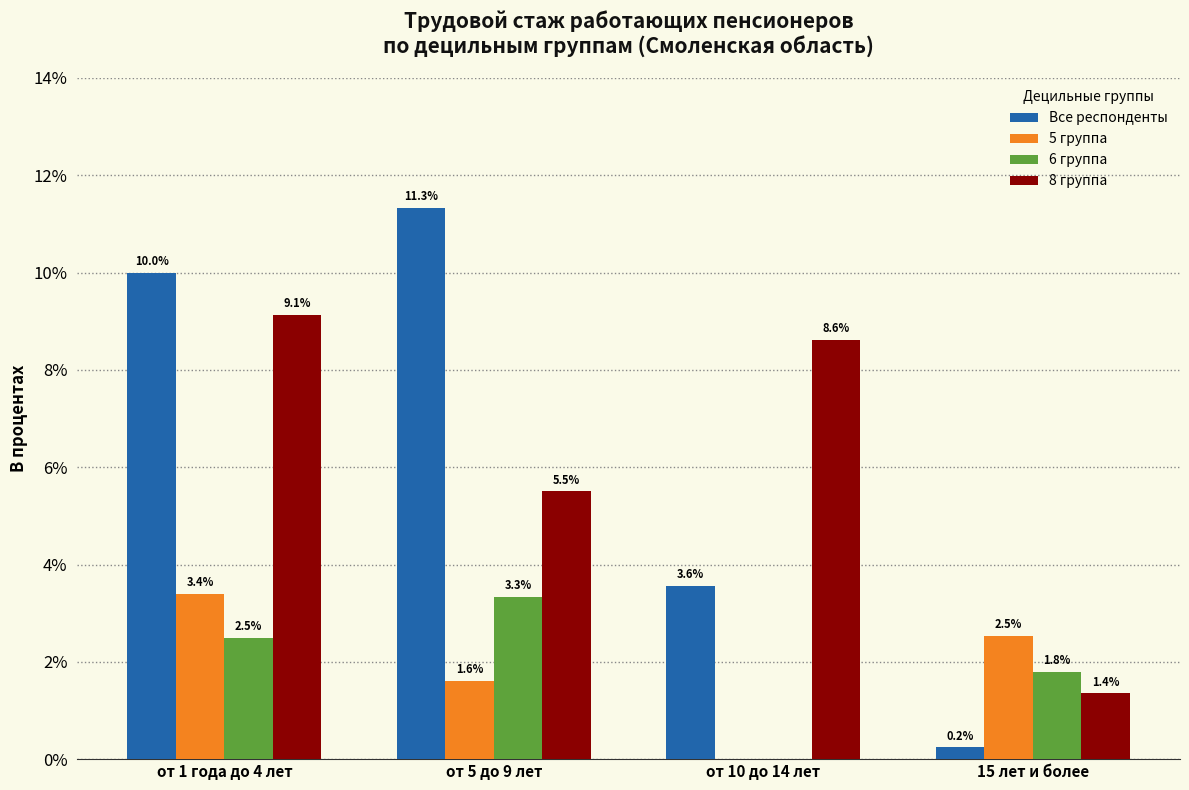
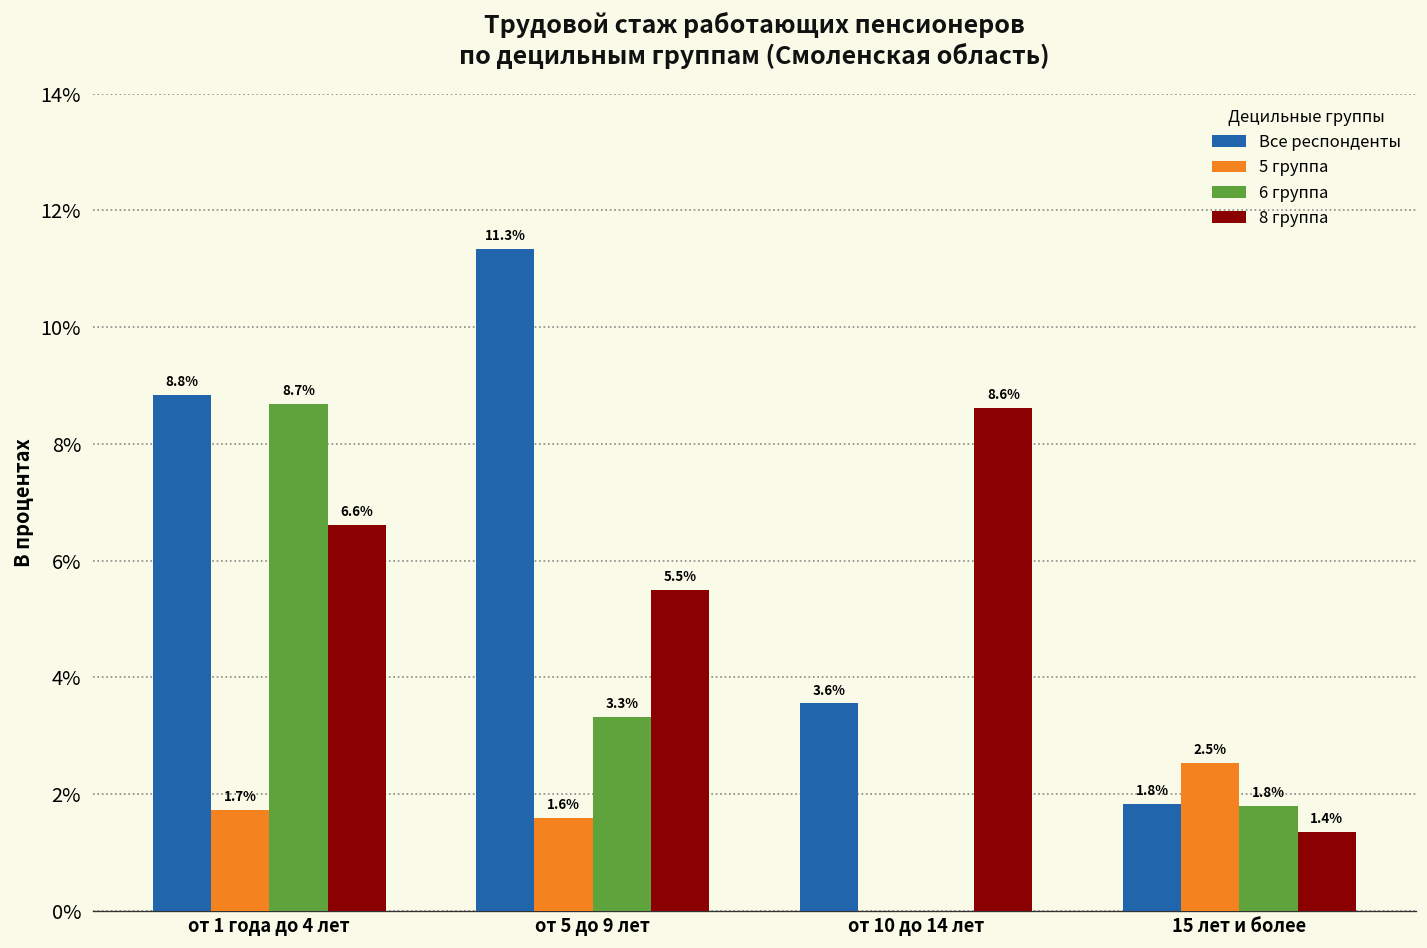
Все респонденты, от 1 года до 4 лет: 10.0% -> 8.8%
5 группа, от 1 года до 4 лет: 3.4% -> 1.7%
6 группа, от 1 года до 4 лет: 2.5% -> 8.7%
8 группа, от 1 года до 4 лет: 9.1% -> 6.6%
Все респонденты, 15 лет и более: 0.2% -> 1.8%
